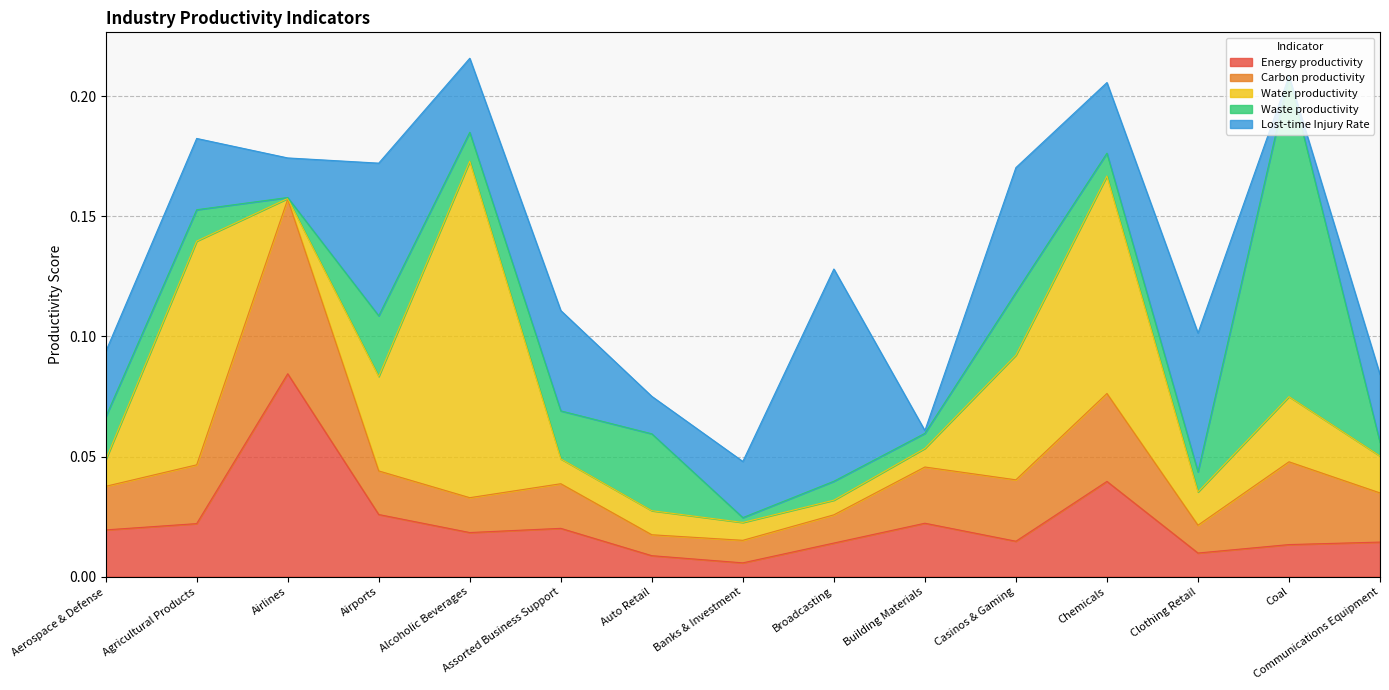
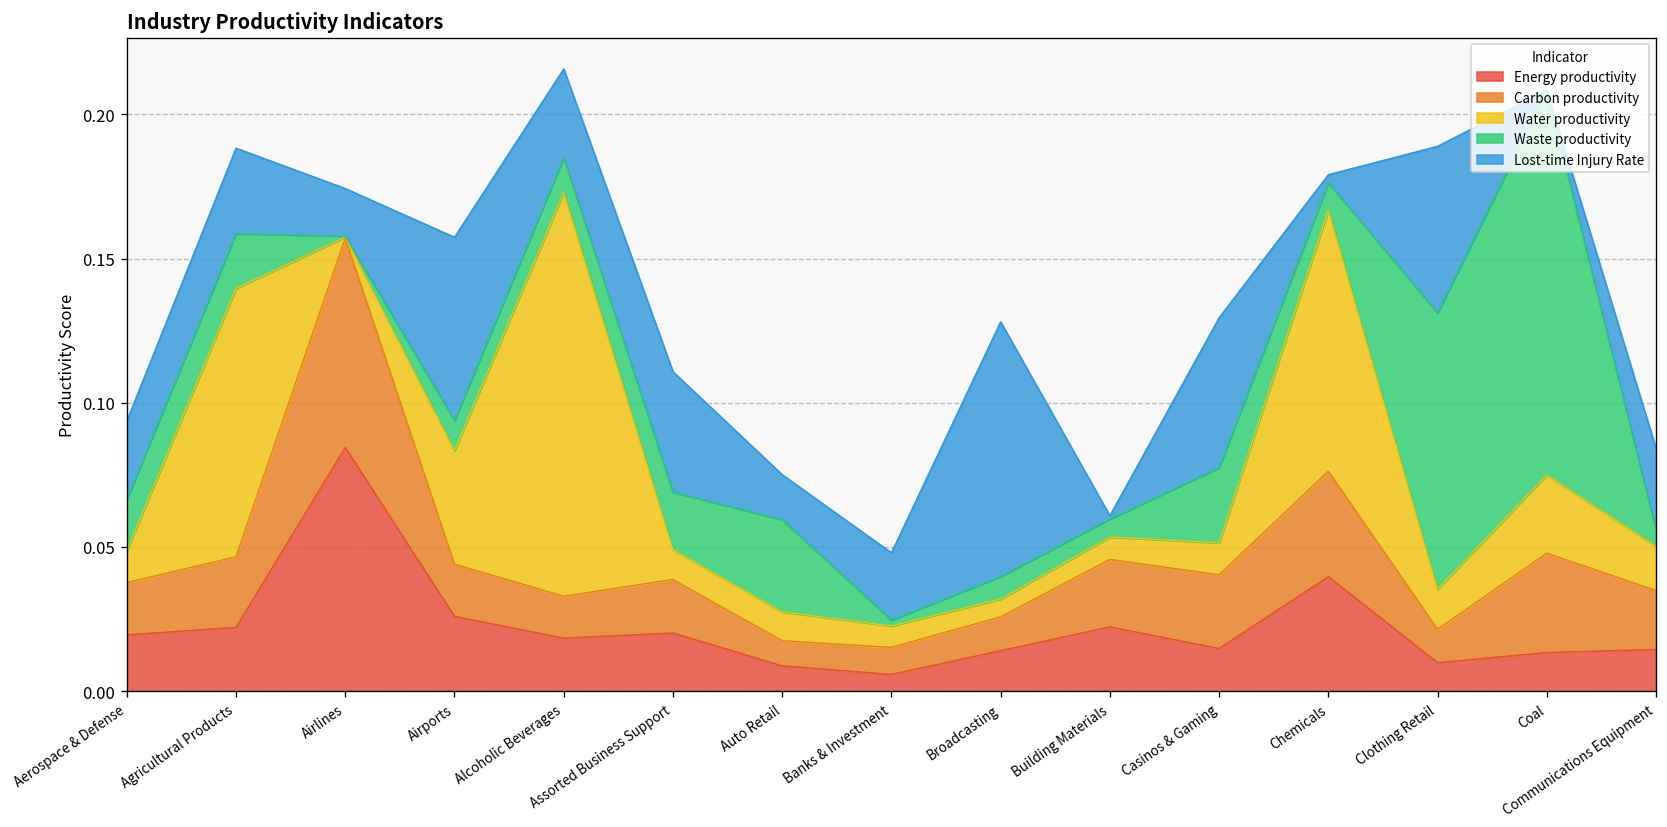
Waste productivity, Agricultural Products: 0.013 -> 0.019
Waste productivity, Airports: 0.025 -> 0.011
Water productivity, Casinos & Gaming: 0.052 -> 0.011
Lost-time Injury Rate, Chemicals: 0.029 -> 0.003
Waste productivity, Clothing Retail: 0.008 -> 0.096
